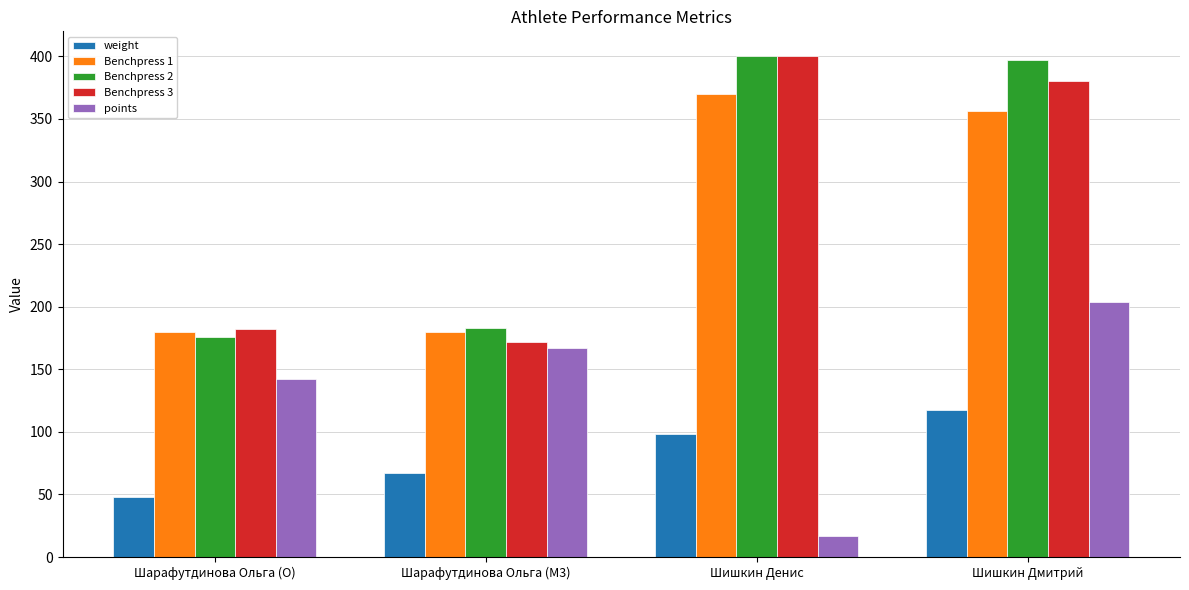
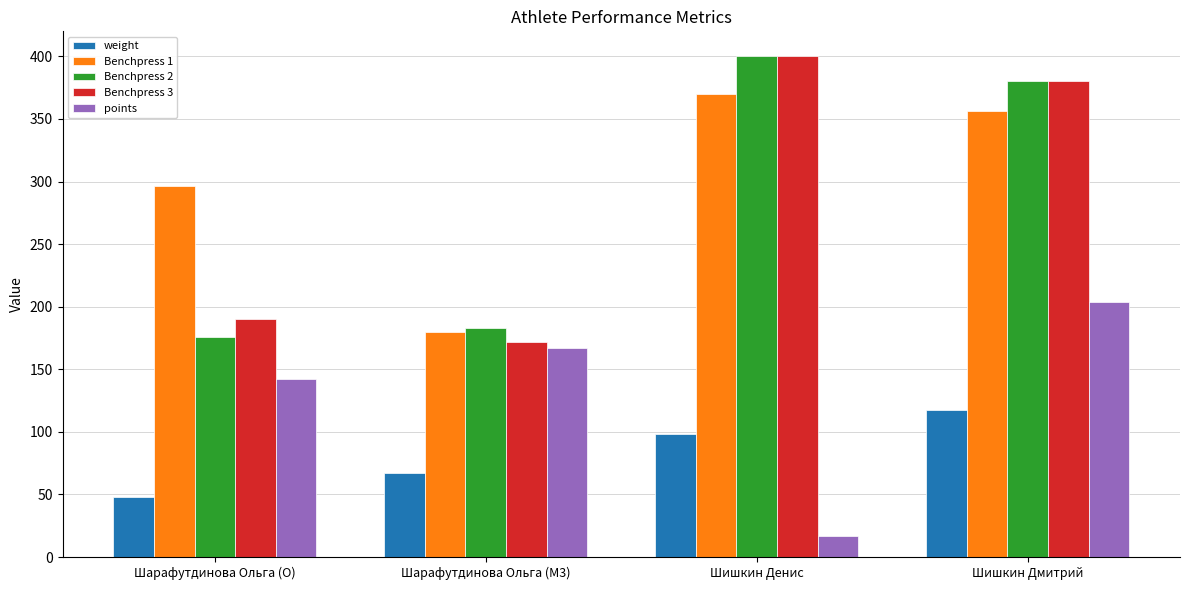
Benchpress 1, Шарафутдинова Ольга (O): 180 -> 297
Benchpress 3, Шарафутдинова Ольга (O): 182 -> 190
Benchpress 2, Шишкин Дмитрий: 397 -> 380
